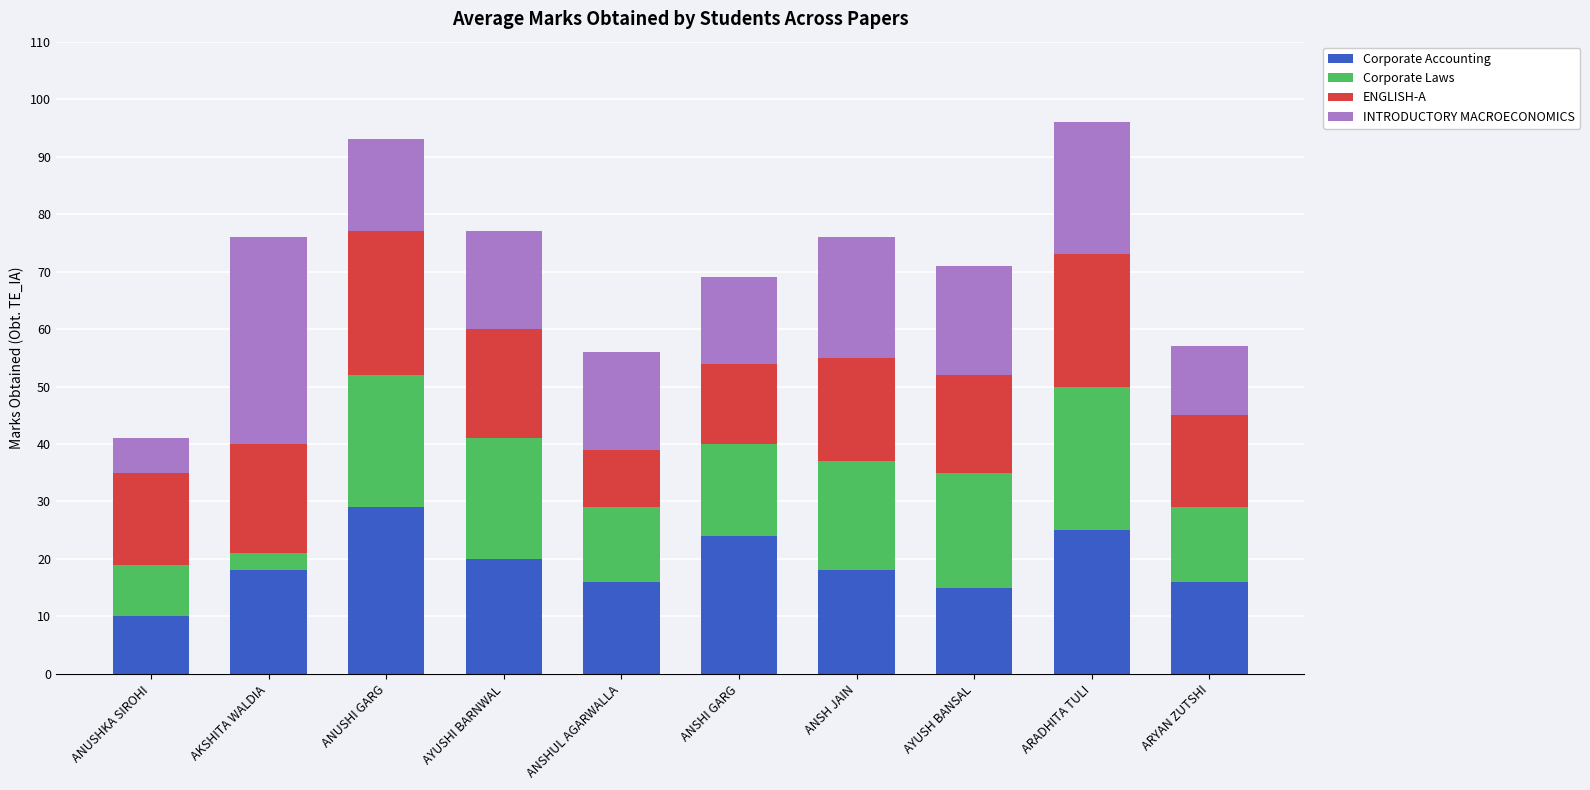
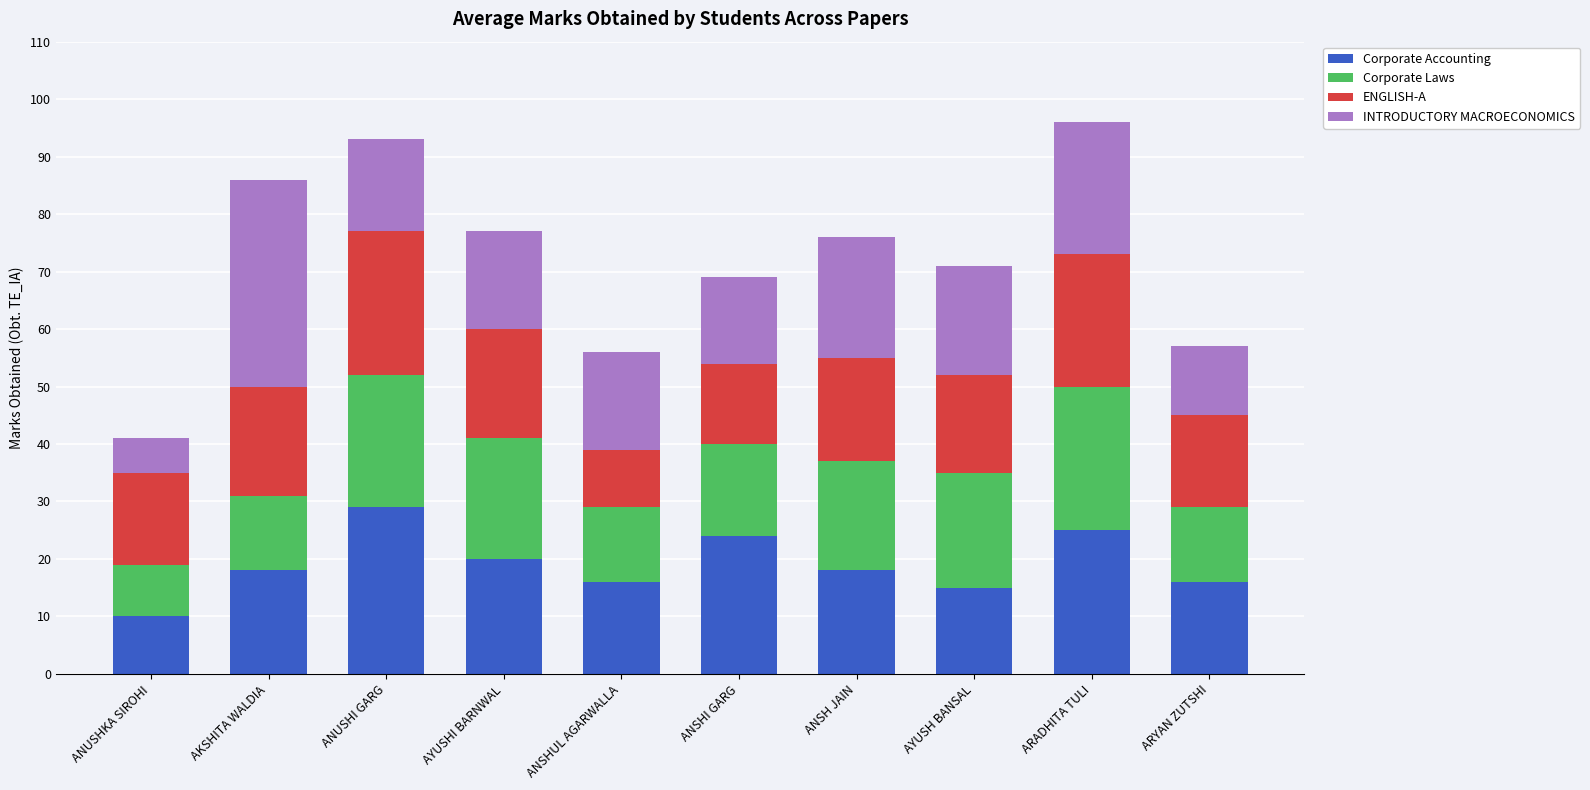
Corporate Laws, AKSHITA WALDIA: 3 -> 13
